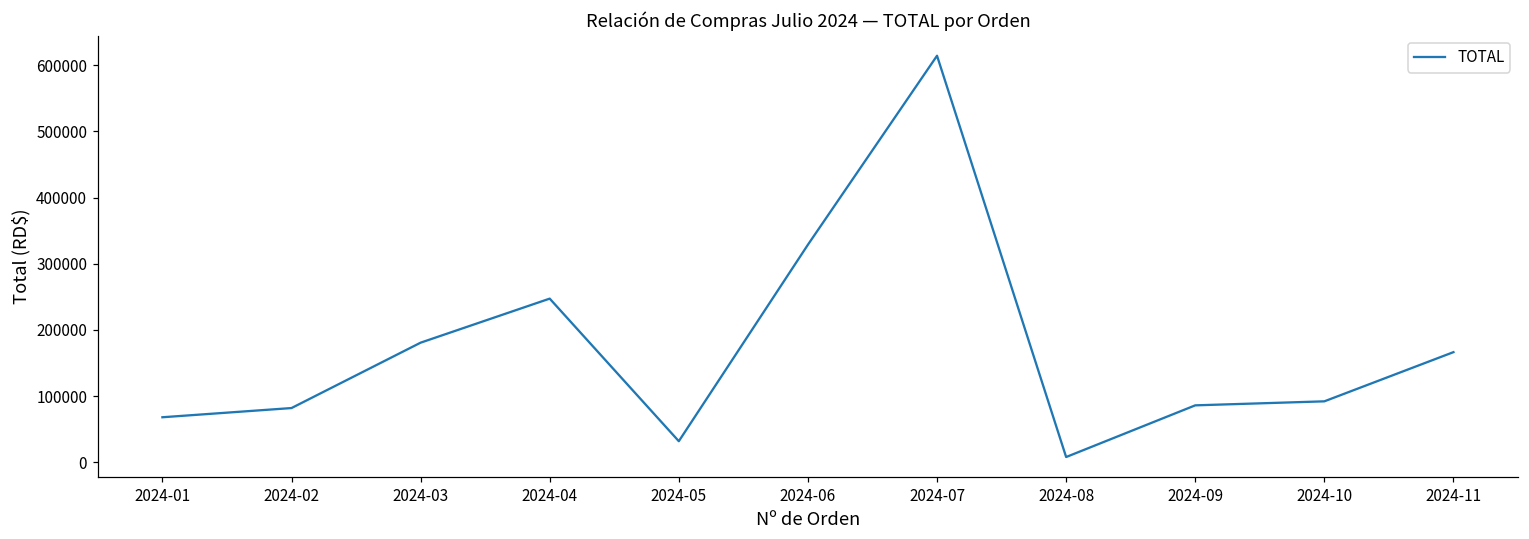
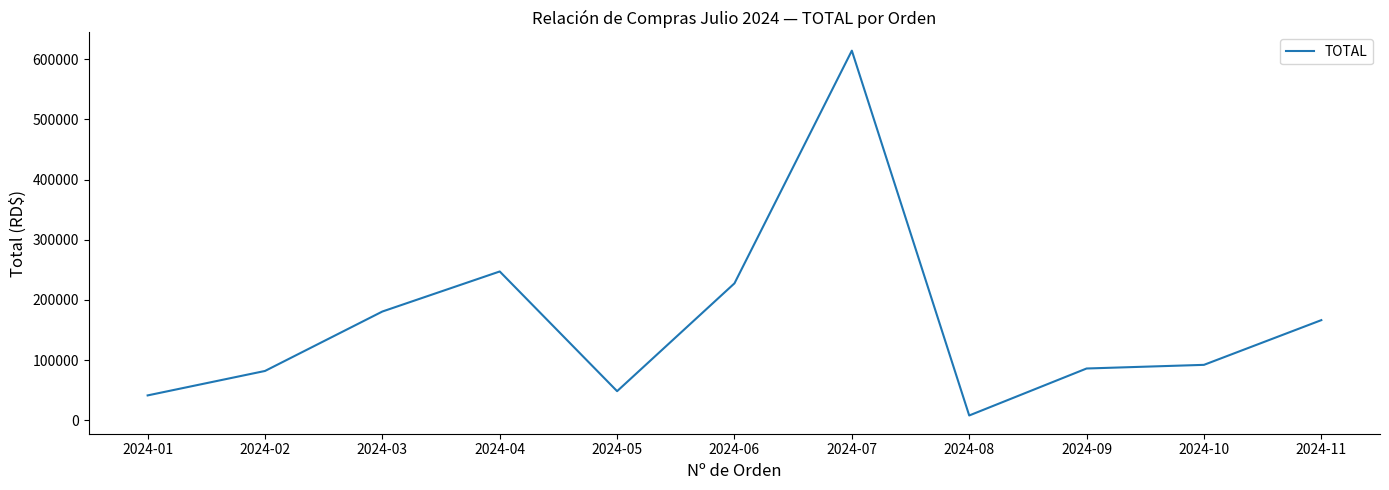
2024-01: 70000 -> 40000
2024-05: 30000 -> 50000
2024-06: 330000 -> 230000
